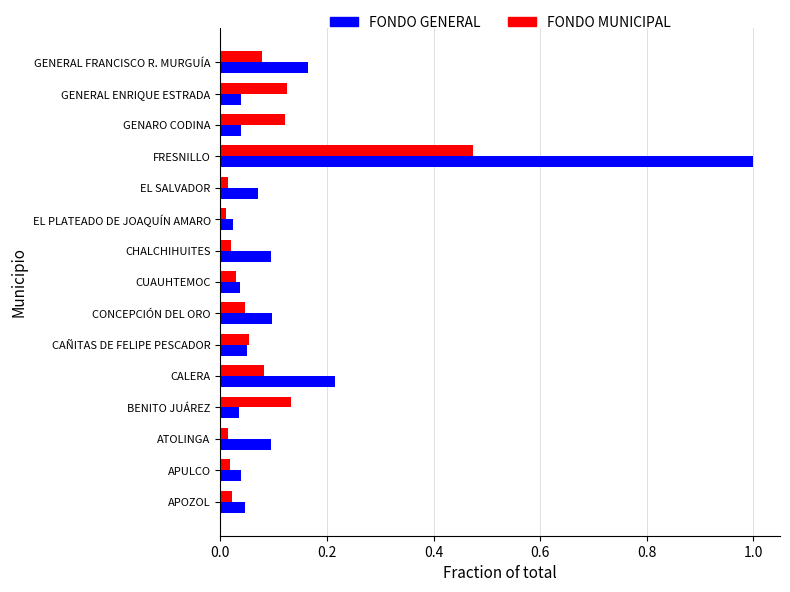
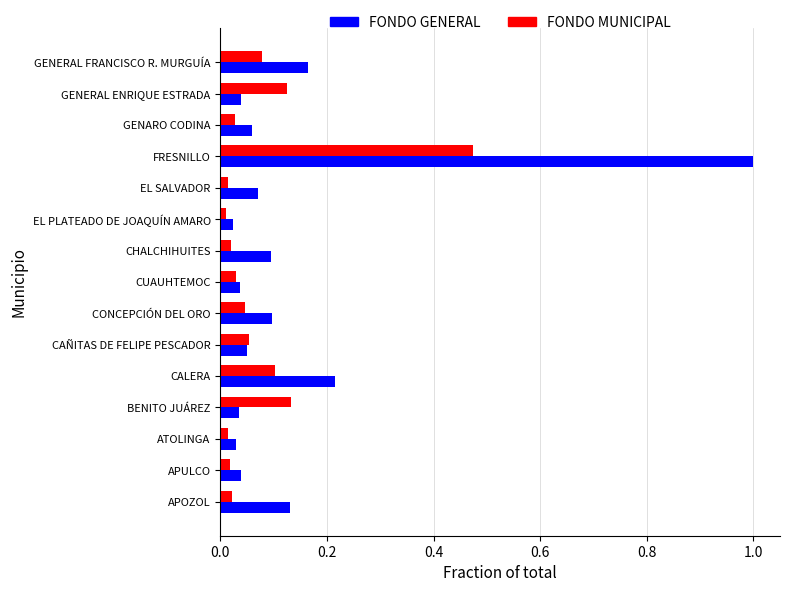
FONDO MUNICIPAL, GENARO CODINA: 0.12 -> 0.03
FONDO GENERAL, GENARO CODINA: 0.04 -> 0.06
FONDO MUNICIPAL, CALERA: 0.08 -> 0.10
FONDO GENERAL, ATOLINGA: 0.10 -> 0.03
FONDO GENERAL, APOZOL: 0.05 -> 0.13
